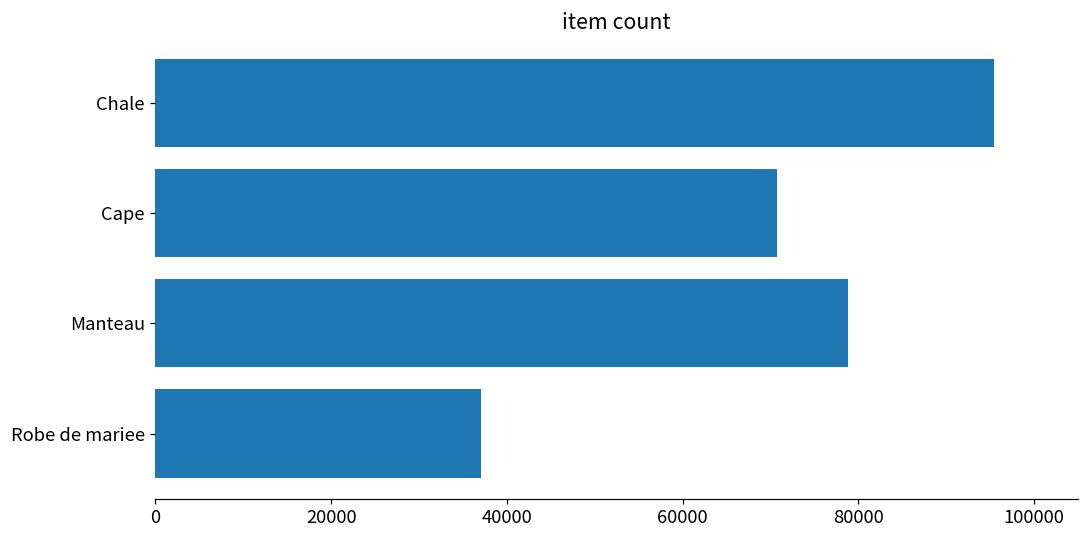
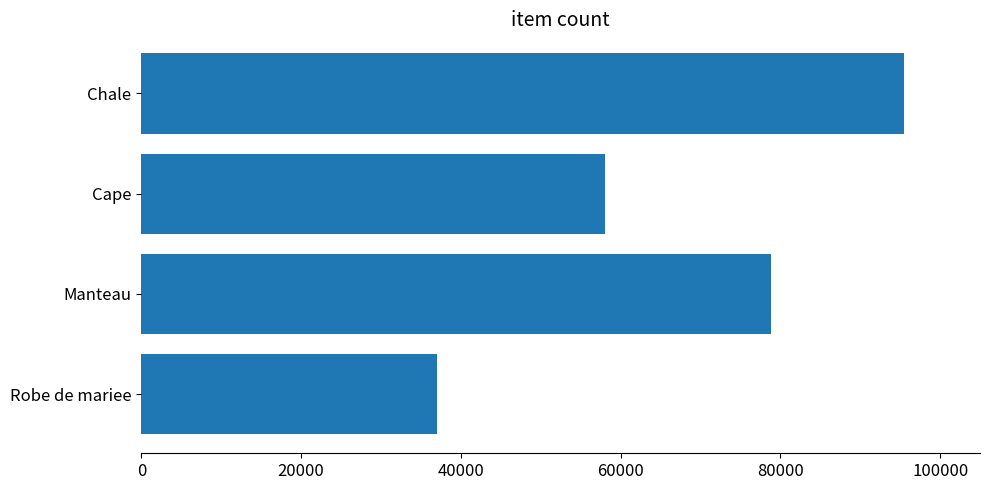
Cape: 71000 -> 58000
